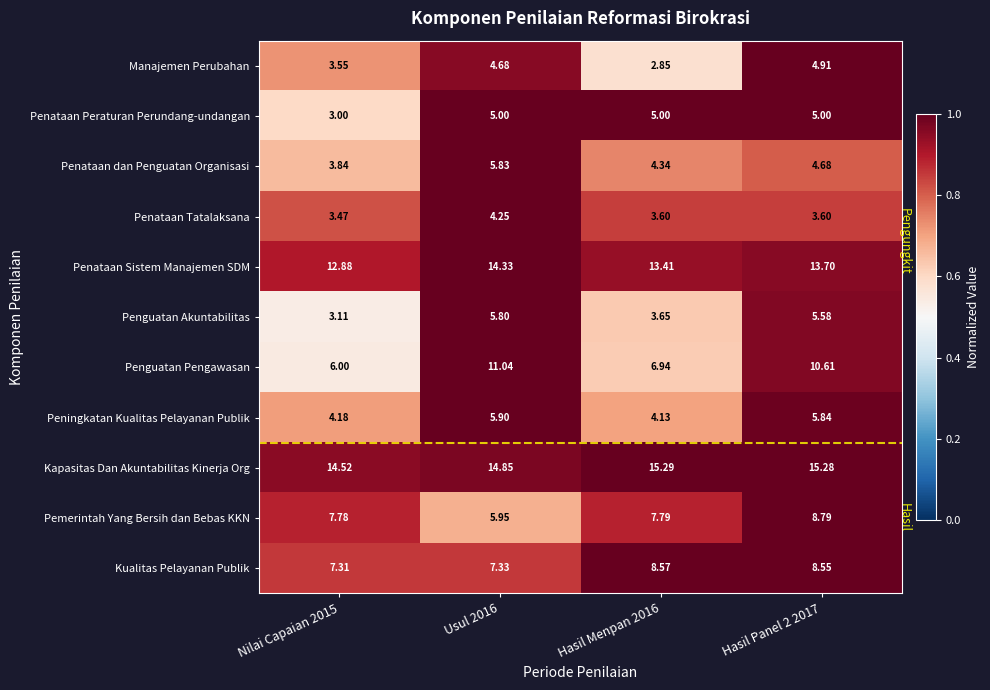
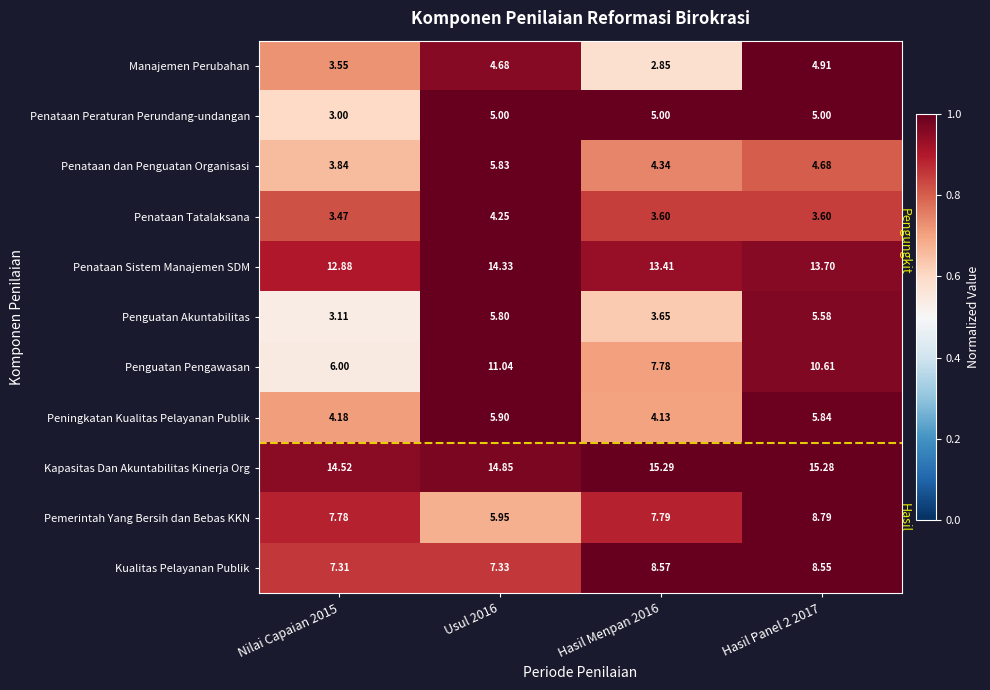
Penguatan Pengawasan, Hasil Menpan 2016: 6.94 -> 7.78
